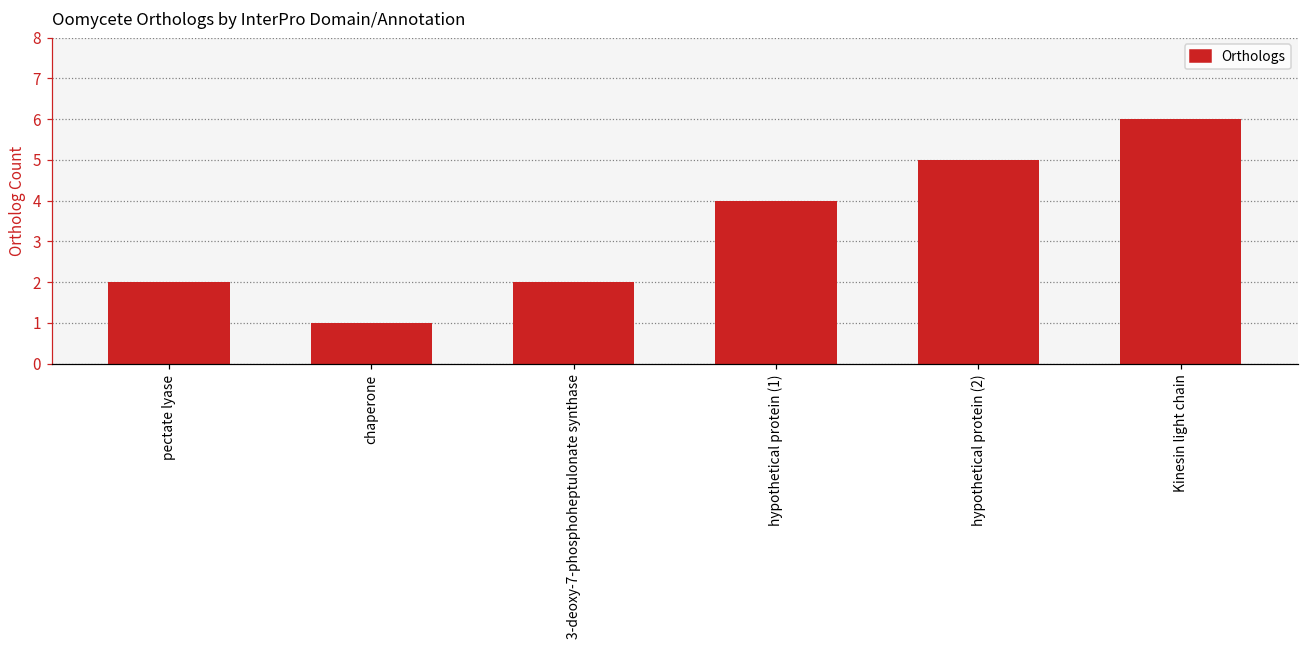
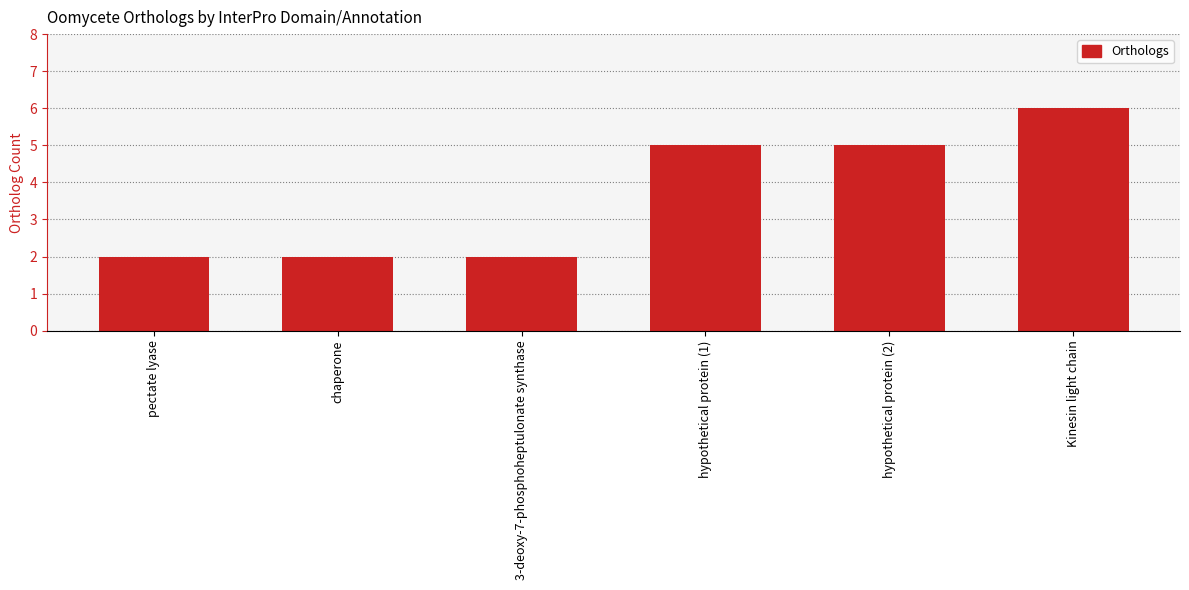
chaperone: 1 -> 2
hypothetical protein (1): 4 -> 5
